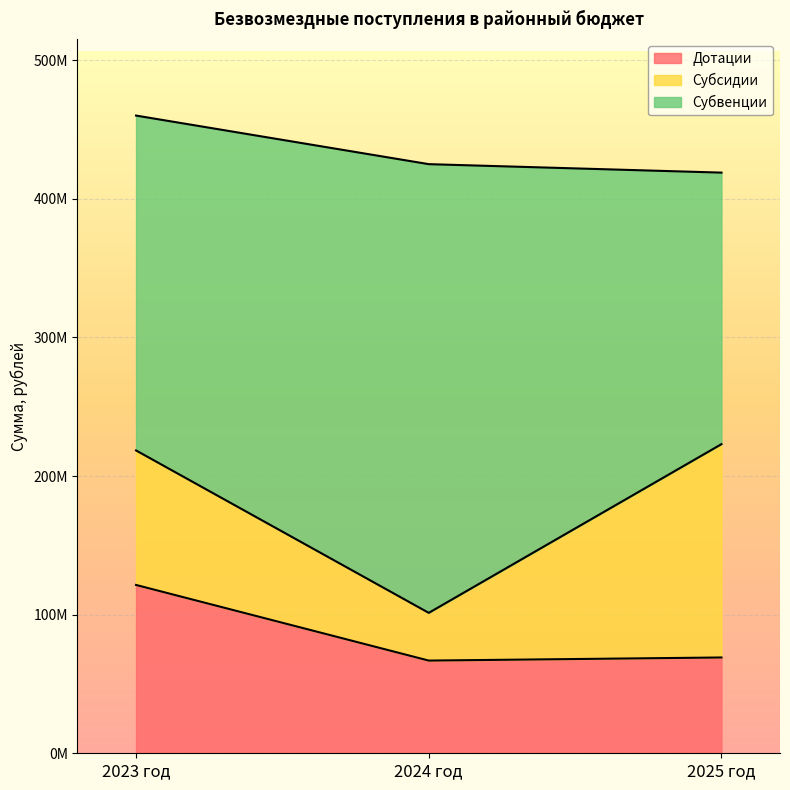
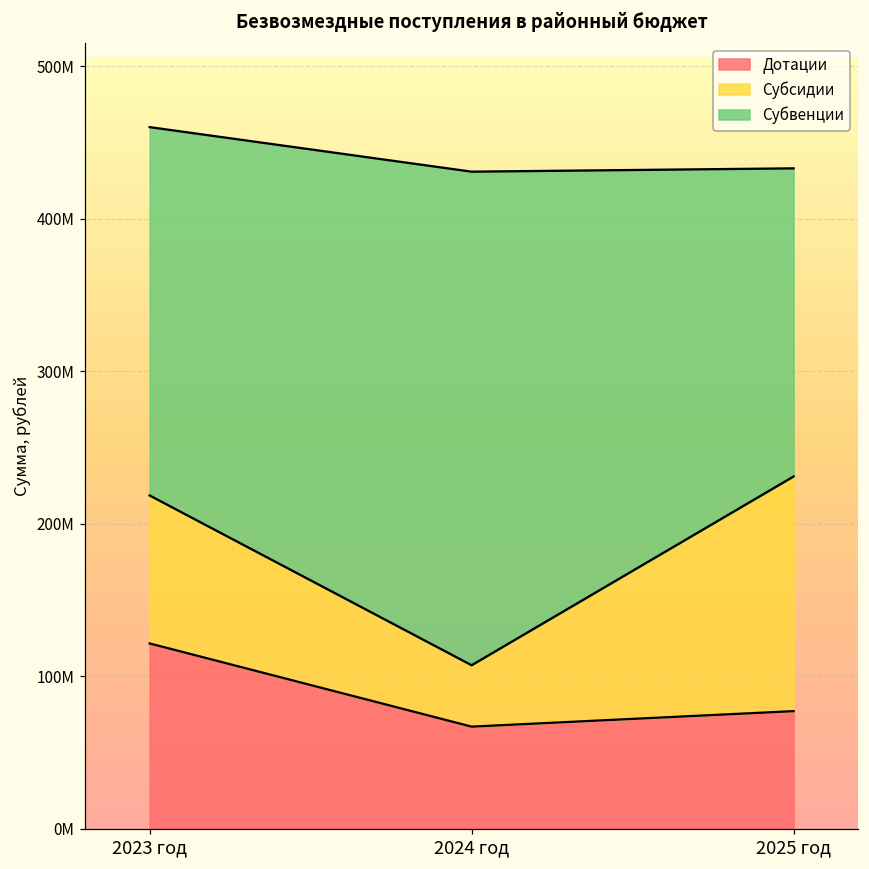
Субсидии, 2024 год: 34000000 -> 40000000
Дотации, 2025 год: 69000000 -> 77000000
Субвенции, 2025 год: 196000000 -> 202000000
